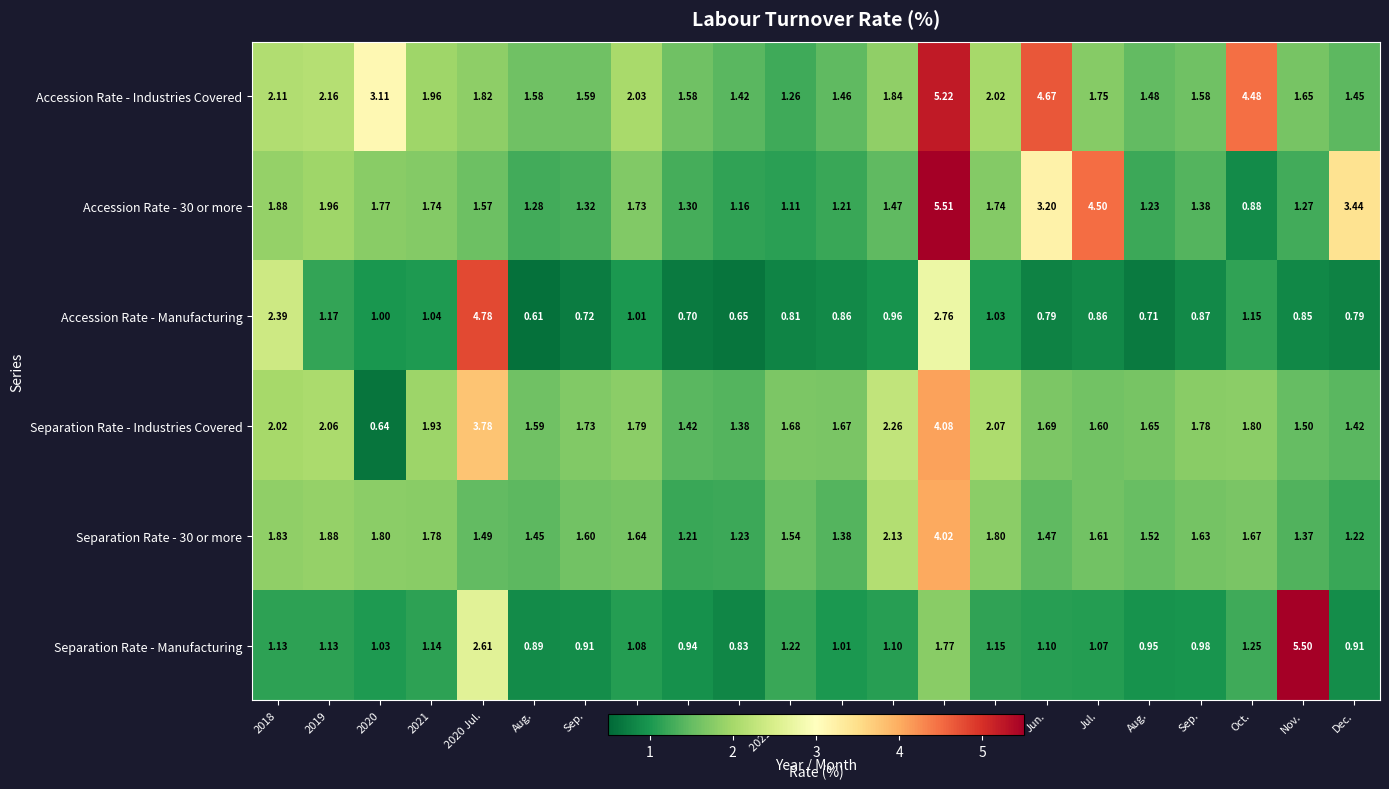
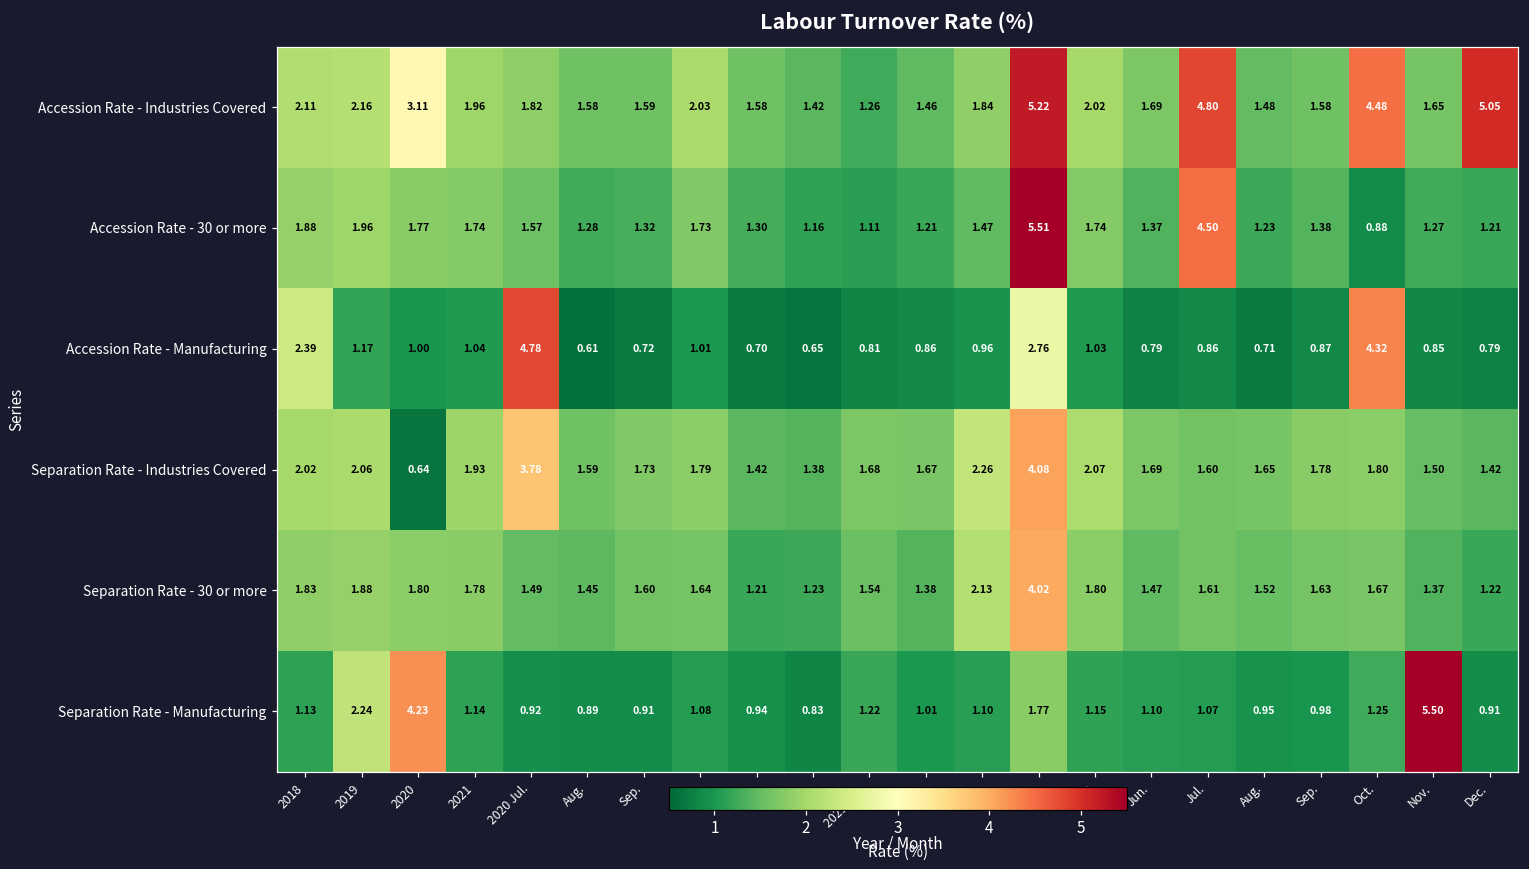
Accession Rate - Industries Covered, Jun.: 4.67 -> 1.69
Accession Rate - Industries Covered, Jul.: 1.75 -> 4.80
Accession Rate - Industries Covered, Dec.: 1.45 -> 5.05
Accession Rate - 30 or more, Jun.: 3.20 -> 1.37
Accession Rate - 30 or more, Dec.: 3.44 -> 1.21
Accession Rate - Manufacturing, Oct.: 1.15 -> 4.32
Separation Rate - Manufacturing, 2019: 1.13 -> 2.24
Separation Rate - Manufacturing, 2020: 1.03 -> 4.23
Separation Rate - Manufacturing, 2020 Jul.: 2.61 -> 0.92
